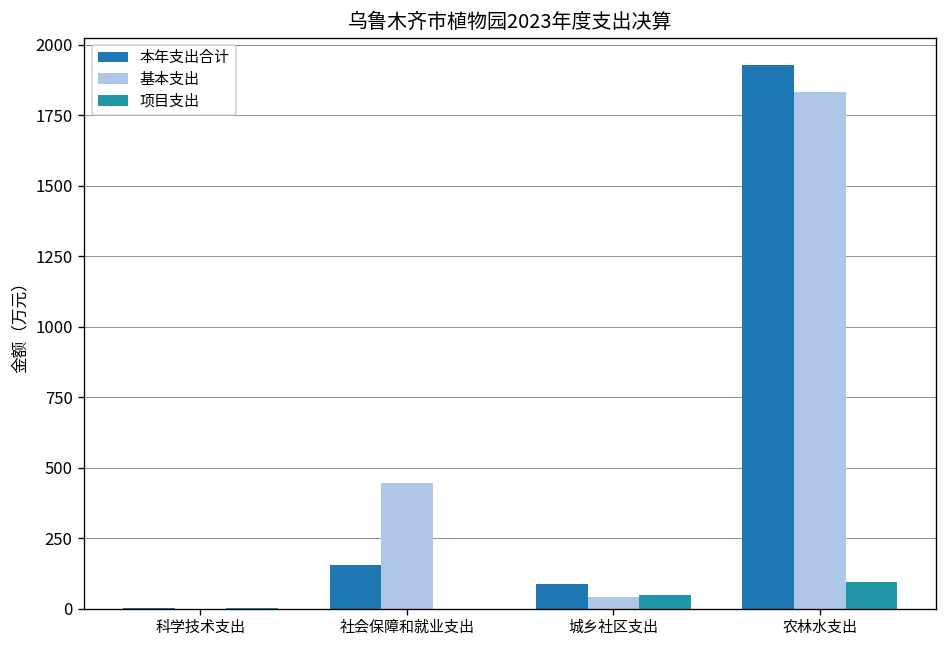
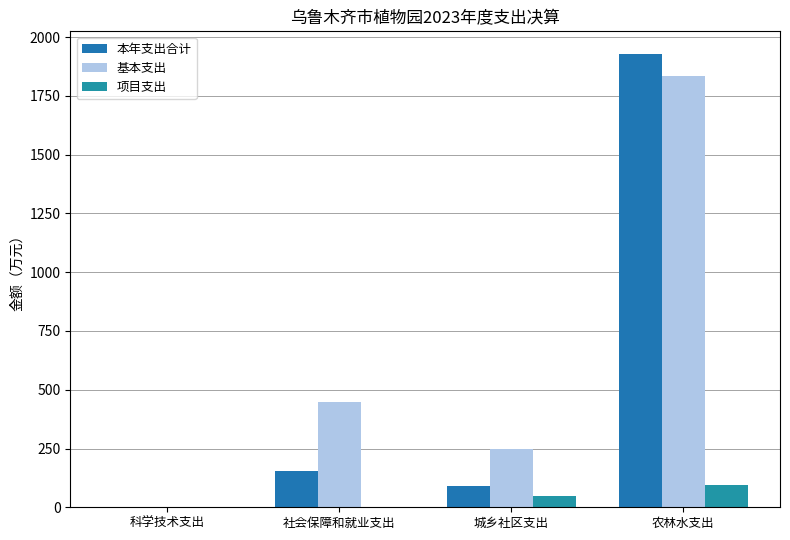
基本支出, 城乡社区支出: 40 -> 250
